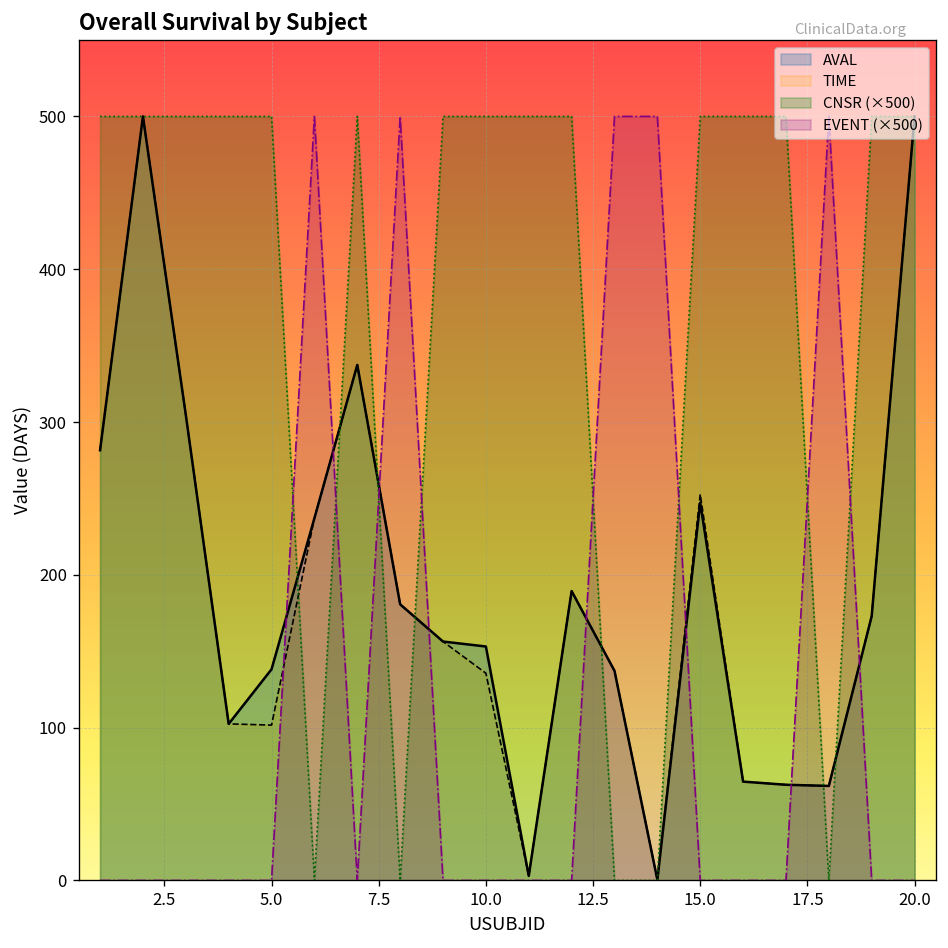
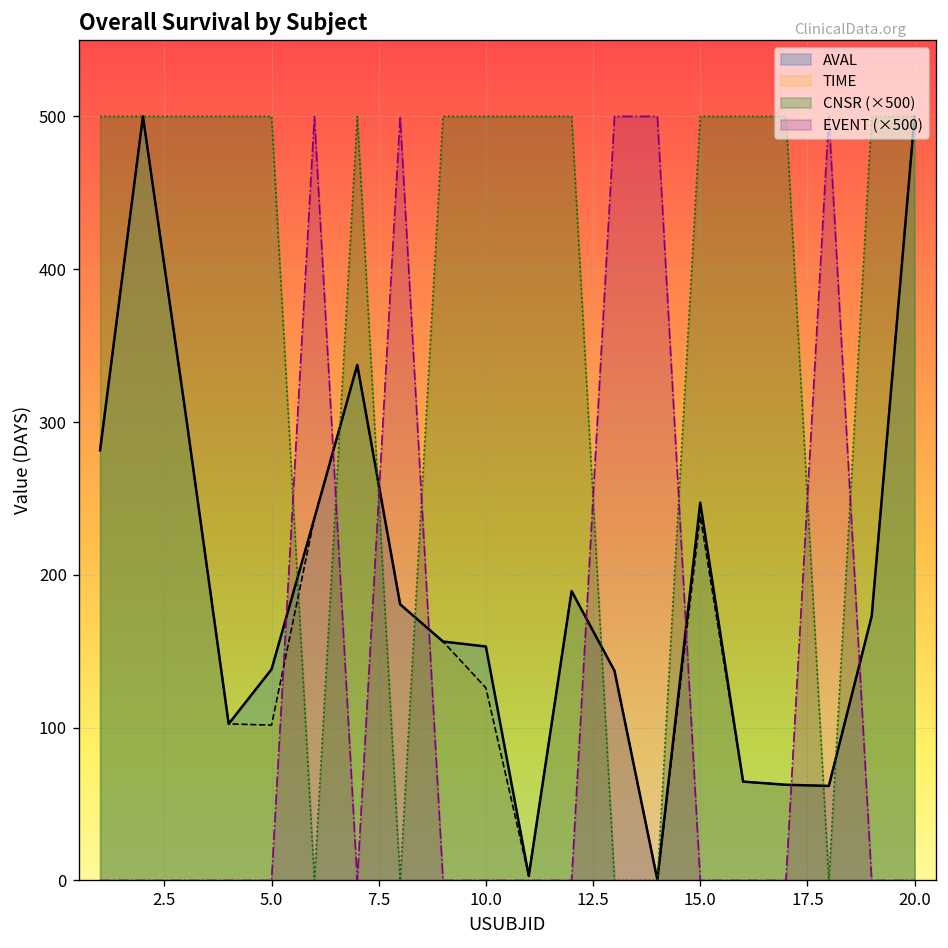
TIME, 10.0: 136 -> 126
TIME, 15.0: 253 -> 238
